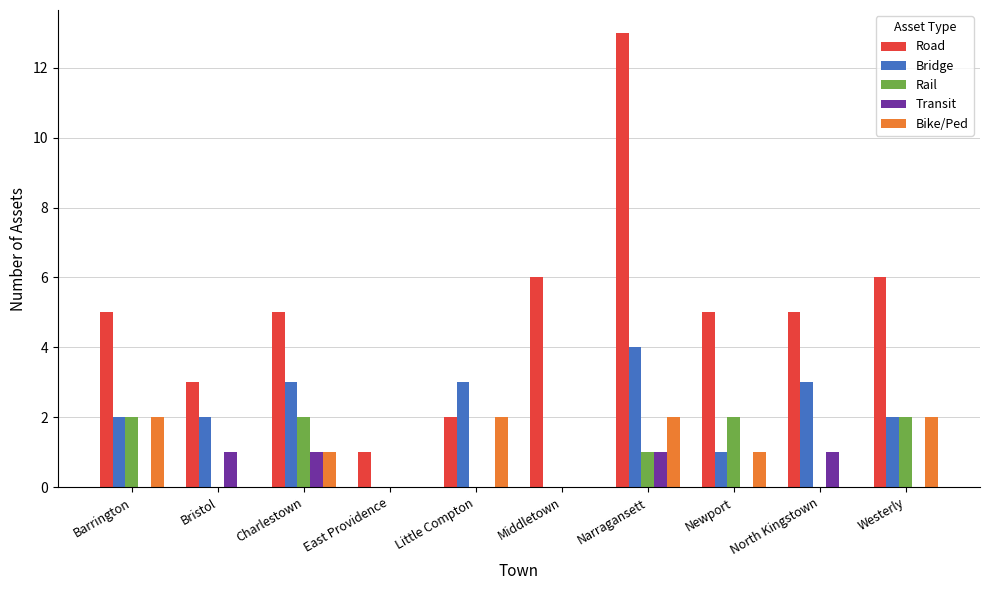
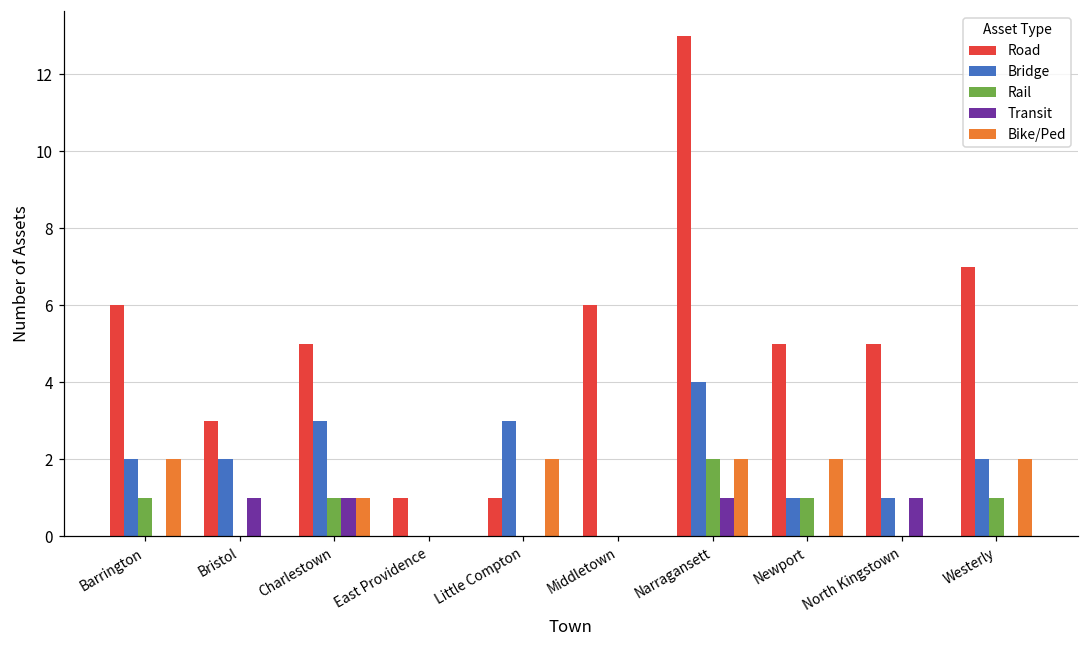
Road, Barrington: 5 -> 6
Rail, Barrington: 2 -> 1
Rail, Charlestown: 2 -> 1
Road, Little Compton: 2 -> 1
Rail, Narragansett: 1 -> 2
Rail, Newport: 2 -> 1
Bike/Ped, Newport: 1 -> 2
Bridge, North Kingstown: 3 -> 1
Road, Westerly: 6 -> 7
Rail, Westerly: 2 -> 1
